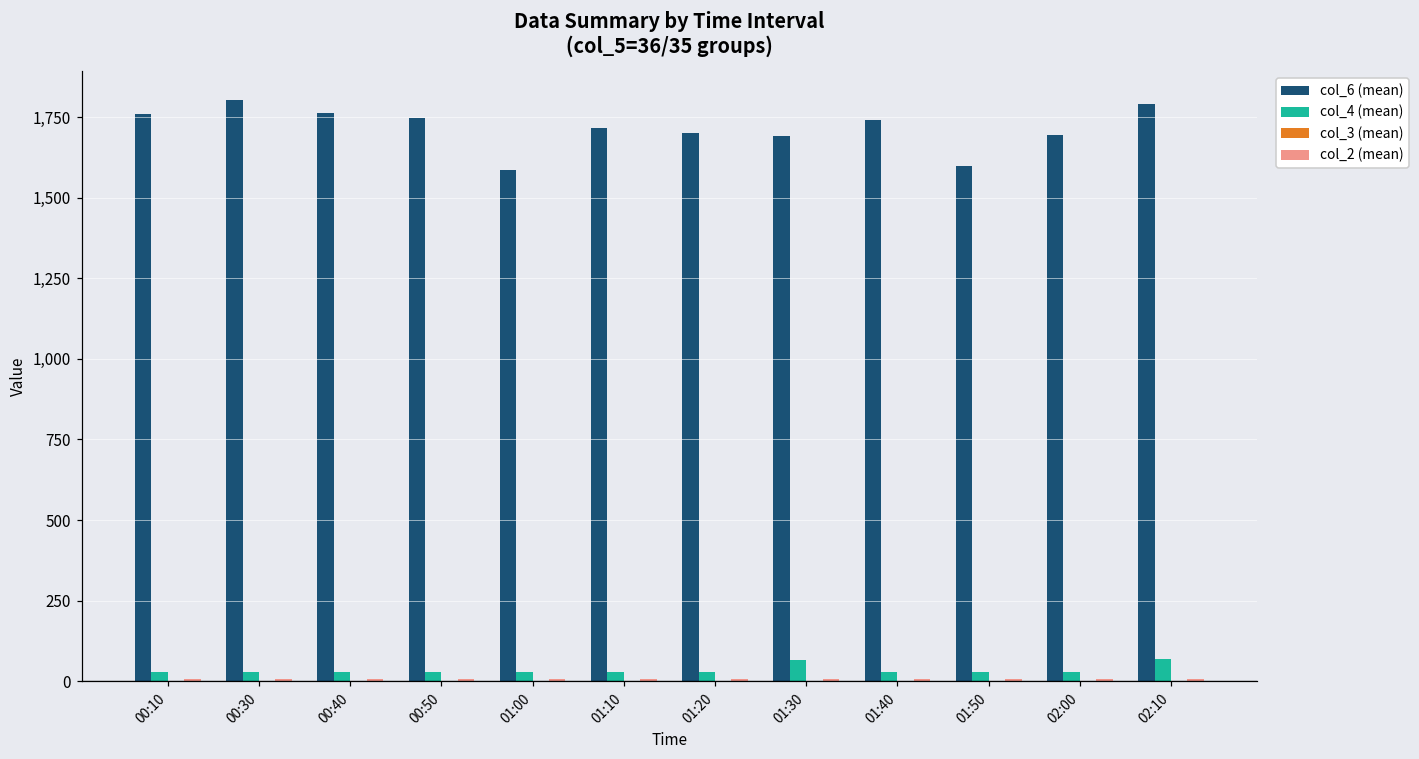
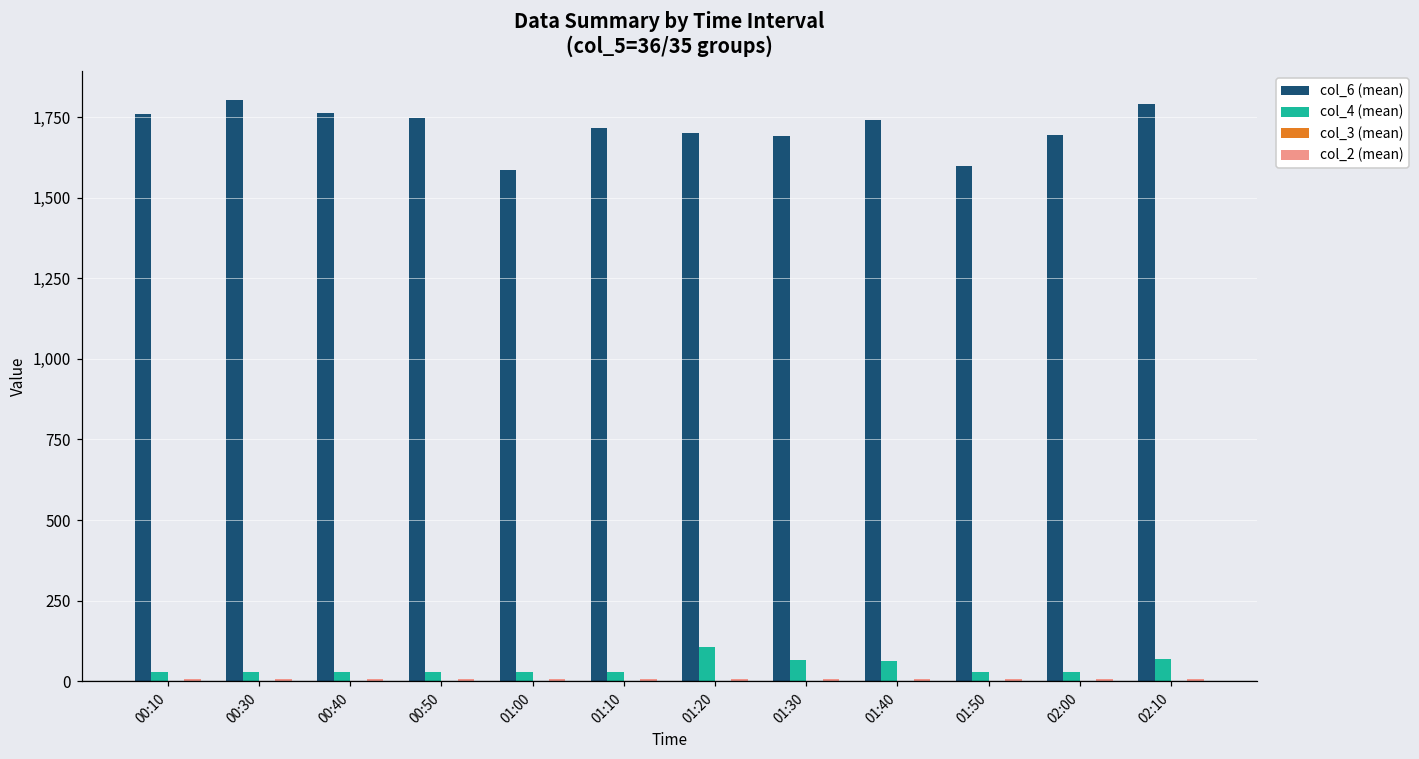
col_4 (mean), 01:20: 30 -> 110
col_4 (mean), 01:40: 30 -> 60
